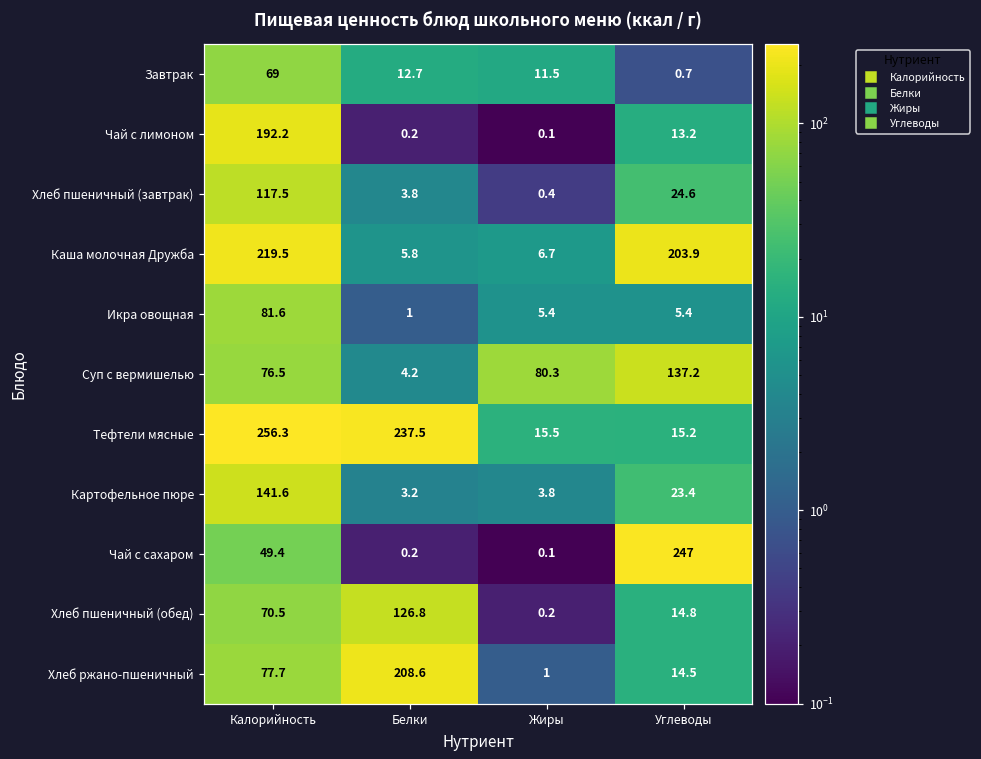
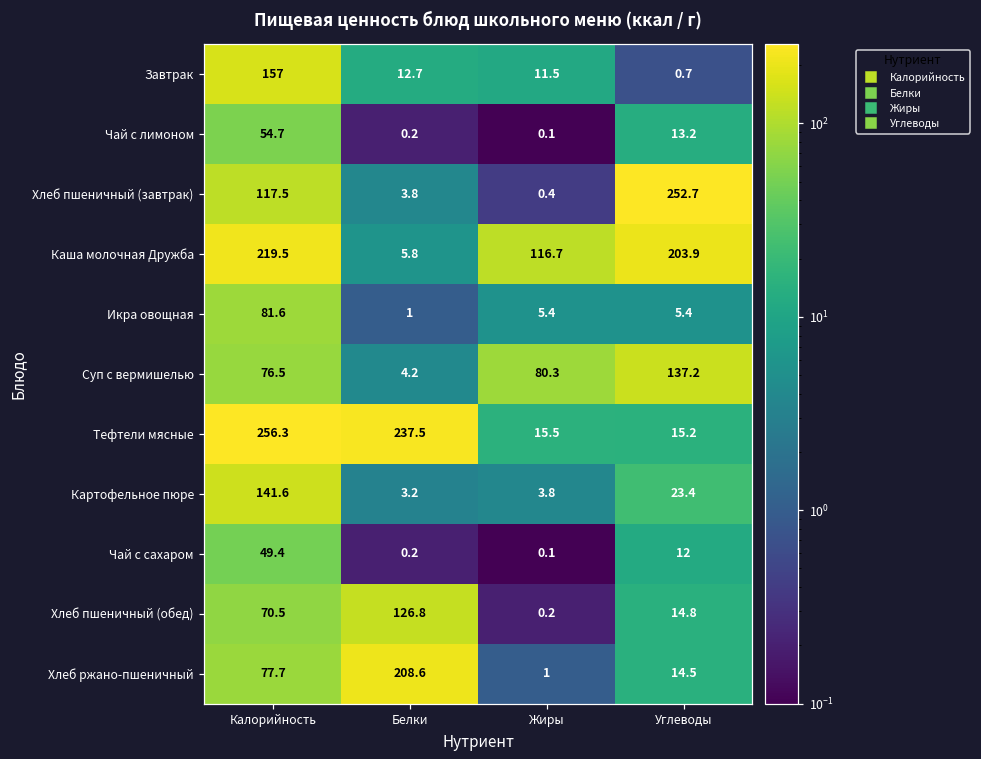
Завтрак, Калорийность: 69 -> 157
Чай с лимоном, Калорийность: 192.2 -> 54.7
Хлеб пшеничный (завтрак), Углеводы: 24.6 -> 252.7
Каша молочная Дружба, Жиры: 6.7 -> 116.7
Чай с сахаром, Углеводы: 247 -> 12
